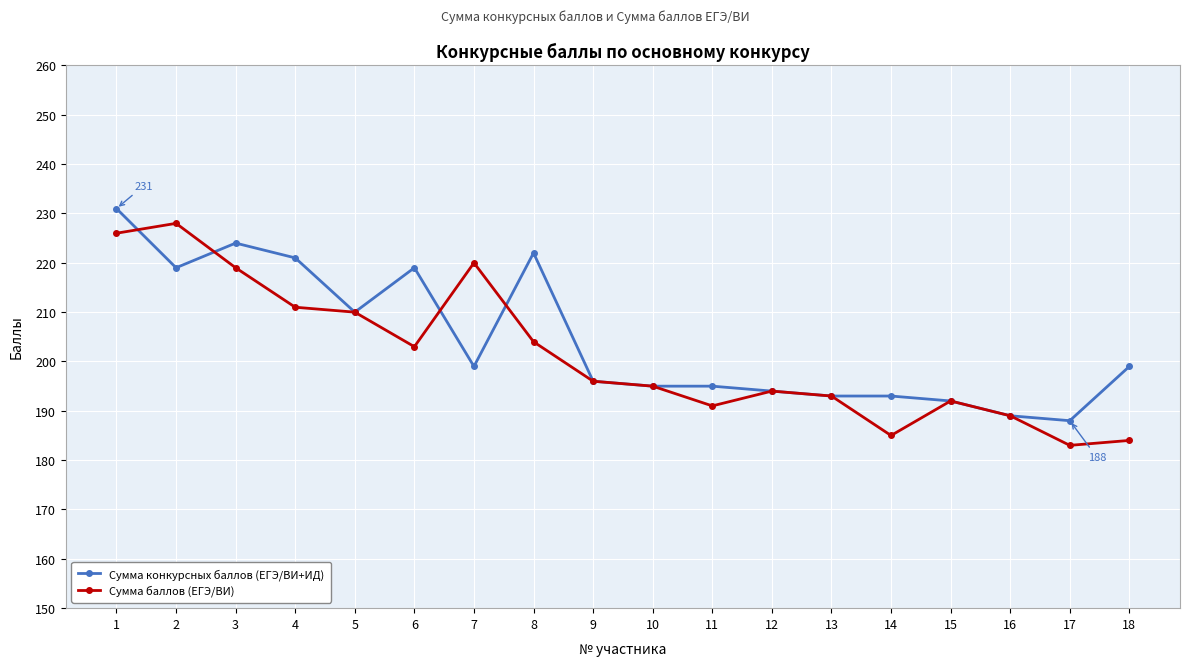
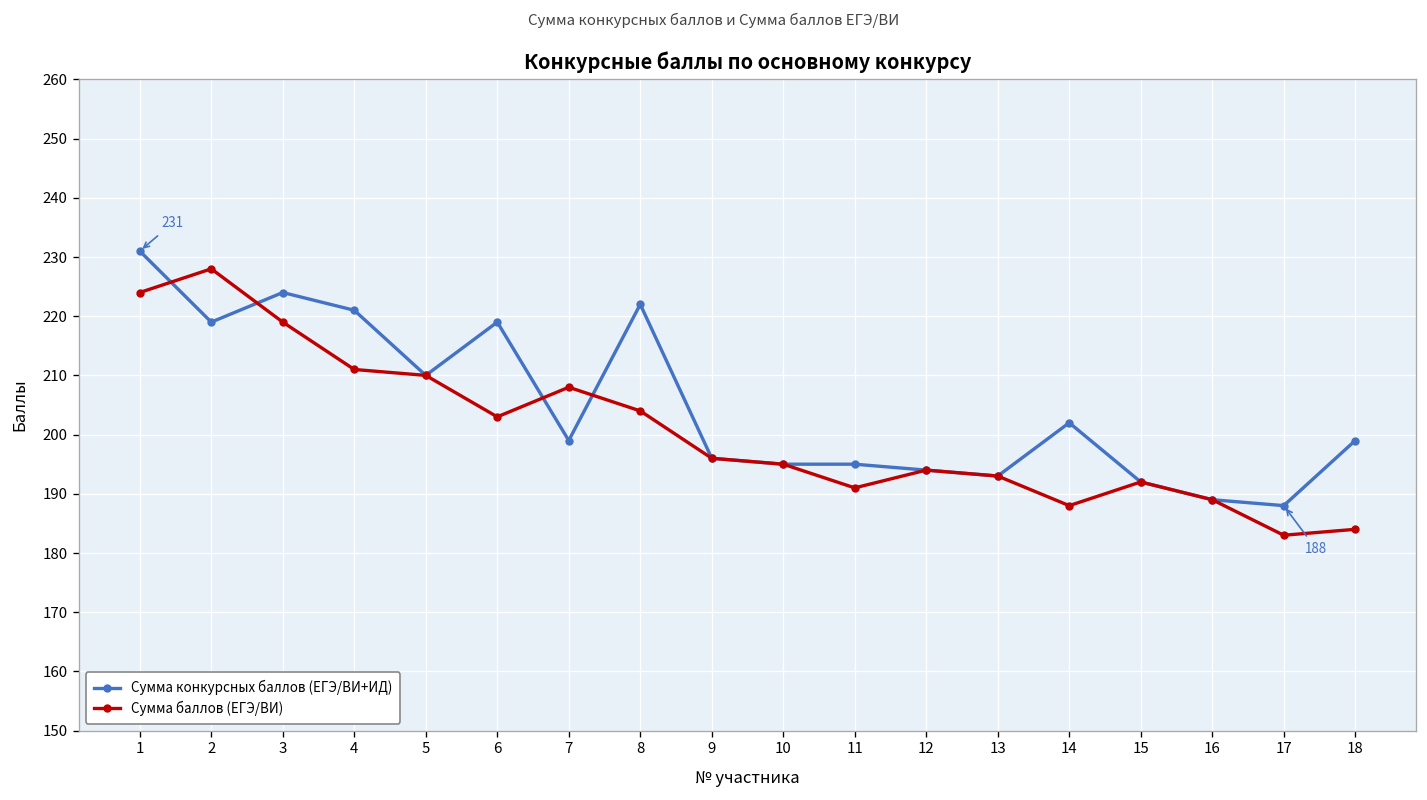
Сумма баллов (ЕГЭ/ВИ), 1: 226 -> 224
Сумма баллов (ЕГЭ/ВИ), 7: 220 -> 208
Сумма конкурсных баллов (ЕГЭ/ВИ+ИД), 14: 193 -> 202
Сумма баллов (ЕГЭ/ВИ), 14: 185 -> 188
